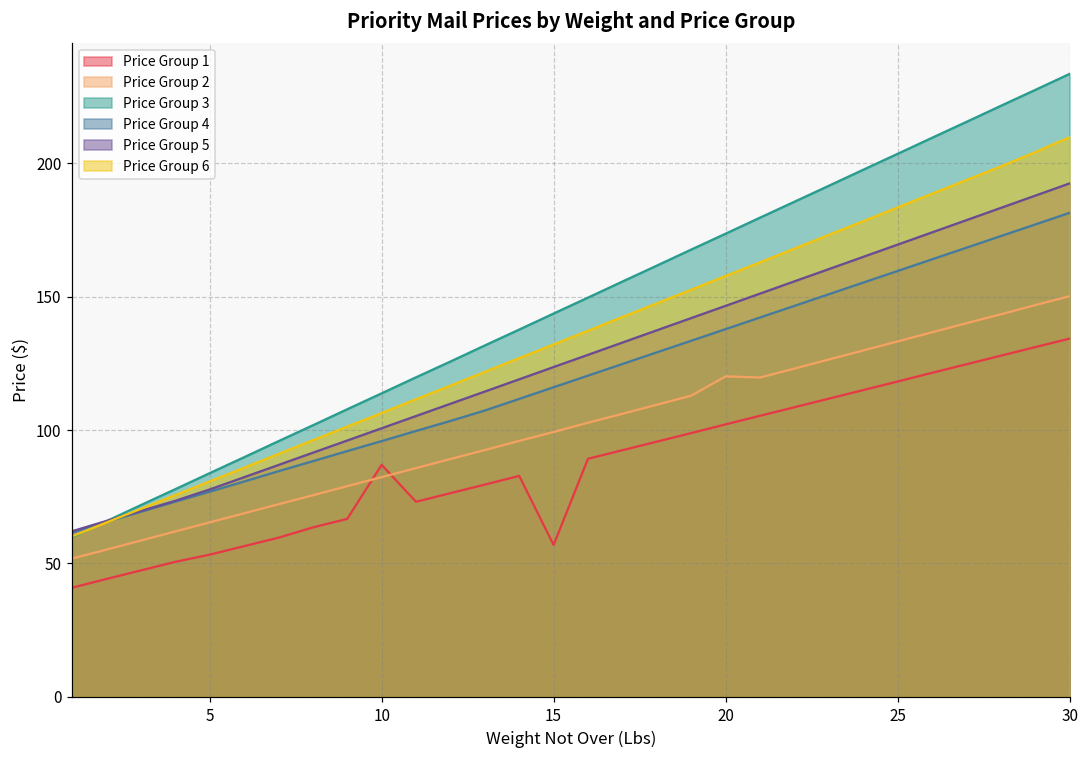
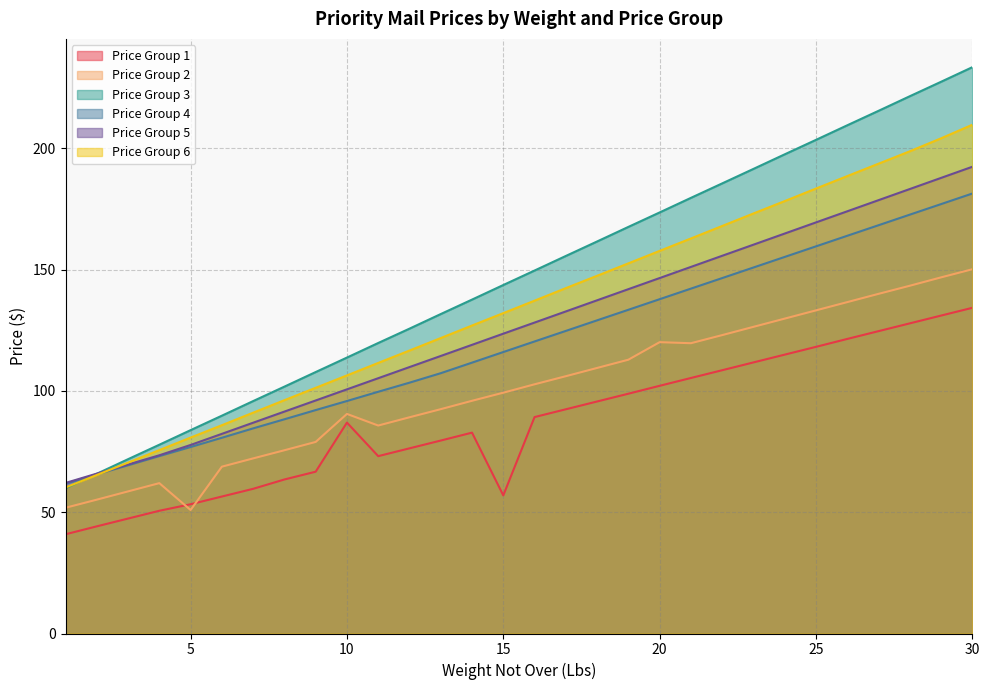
Price Group 2, 5: 65 -> 51
Price Group 2, 10: 82 -> 91
